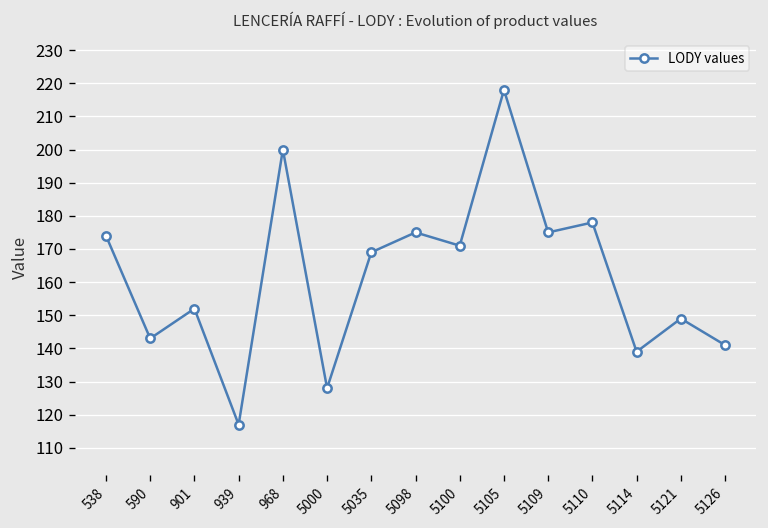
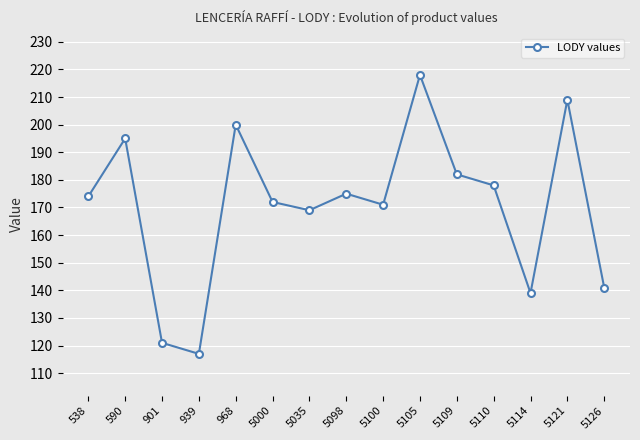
590: 143 -> 195
901: 152 -> 121
5000: 128 -> 172
5109: 175 -> 182
5121: 149 -> 209
